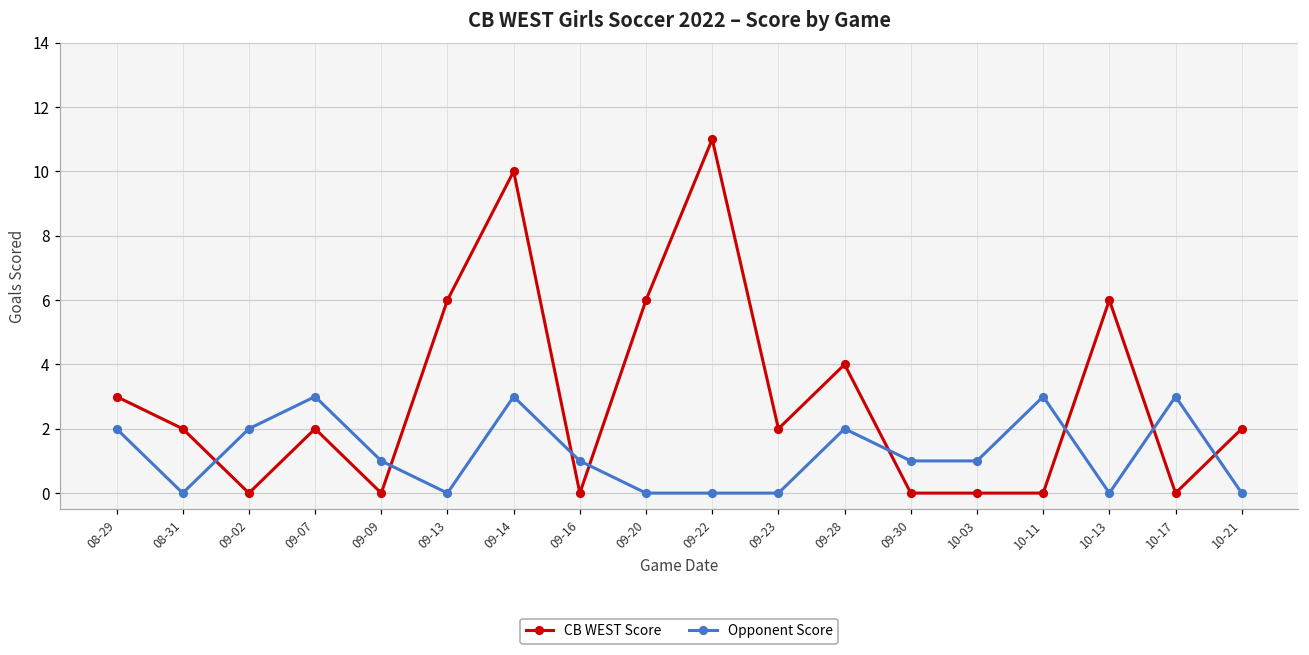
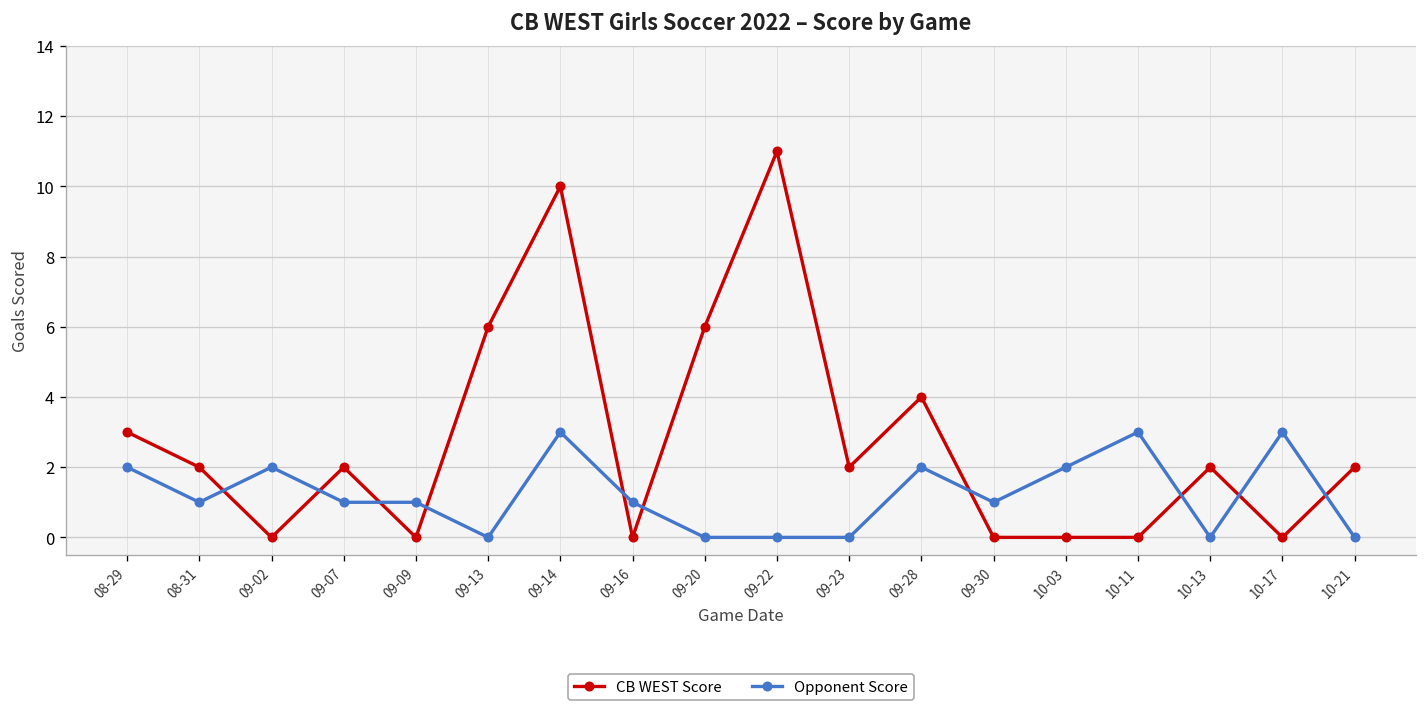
Opponent Score, 08-31: 0 -> 1
Opponent Score, 09-07: 3 -> 1
Opponent Score, 10-03: 1 -> 2
CB WEST Score, 10-13: 6 -> 2
